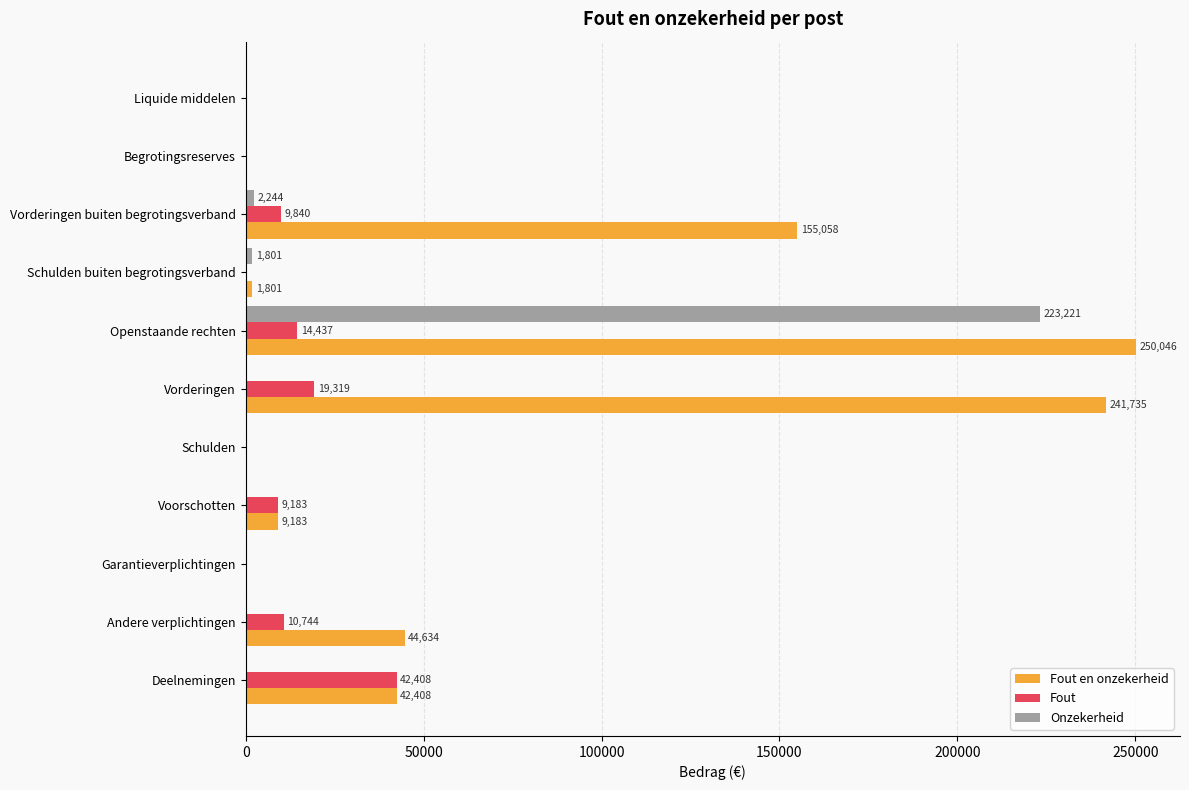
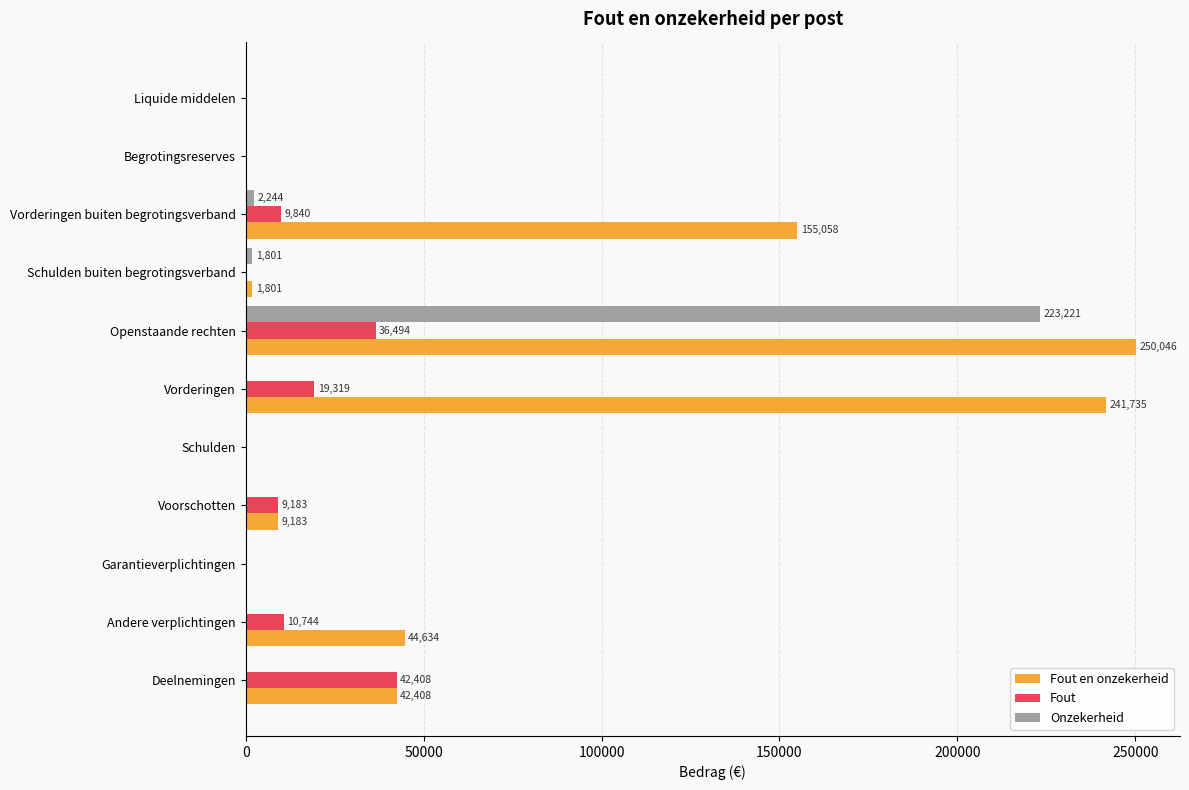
Fout, Openstaande rechten: 14,437 -> 36,494
